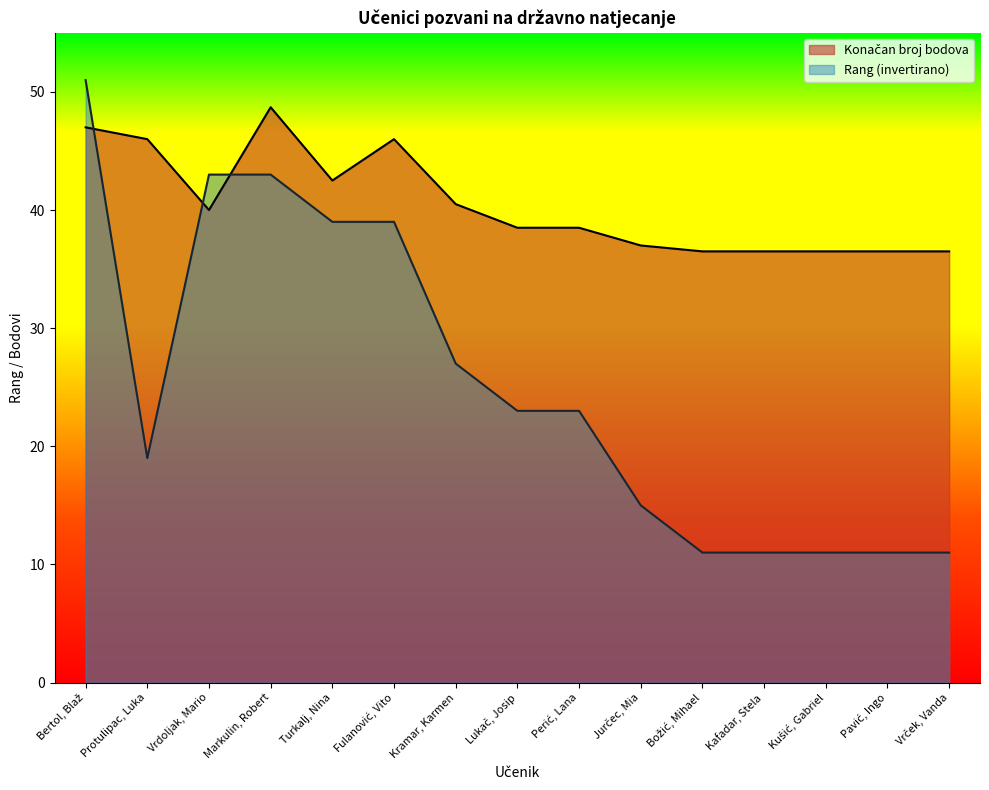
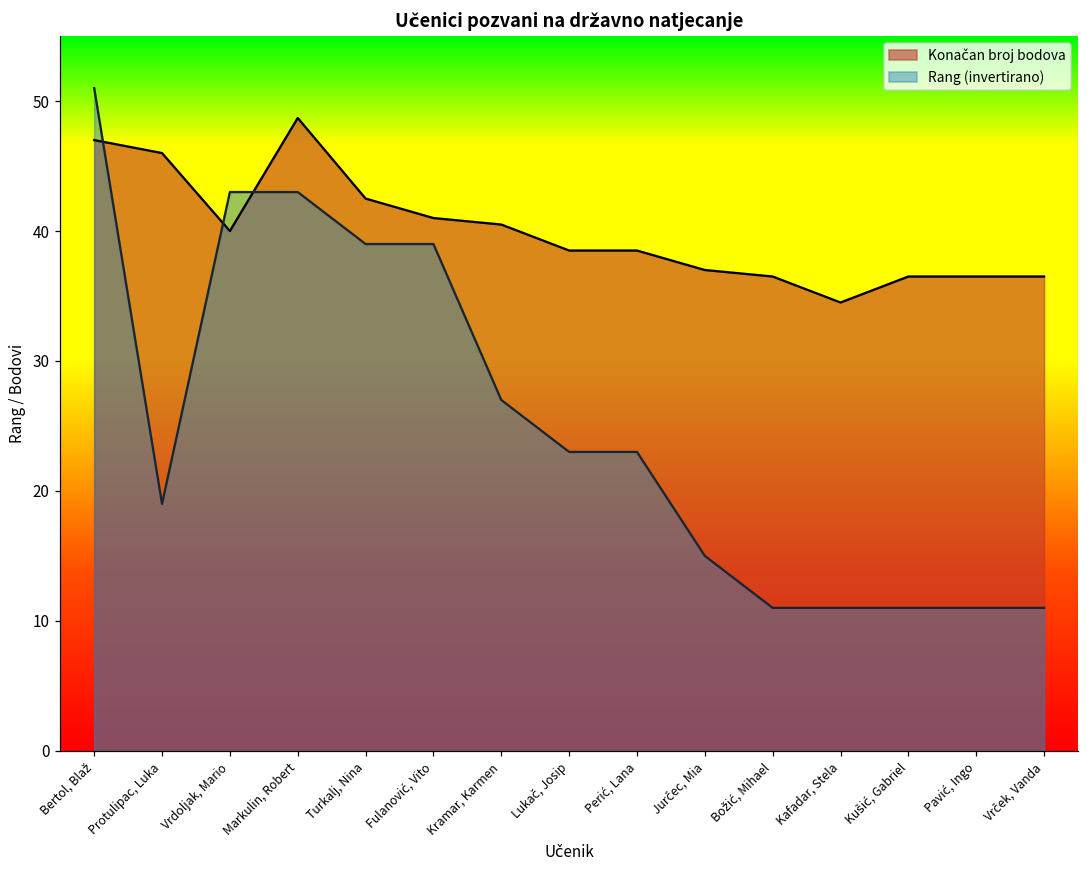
Konačan broj bodova, Fulanović, Vito: 46 -> 41
Konačan broj bodova, Kafadar, Stela: 36.5 -> 34.5
